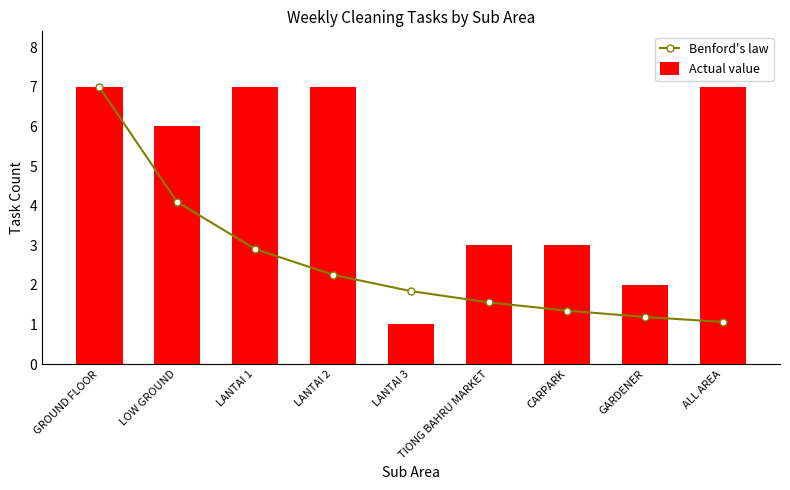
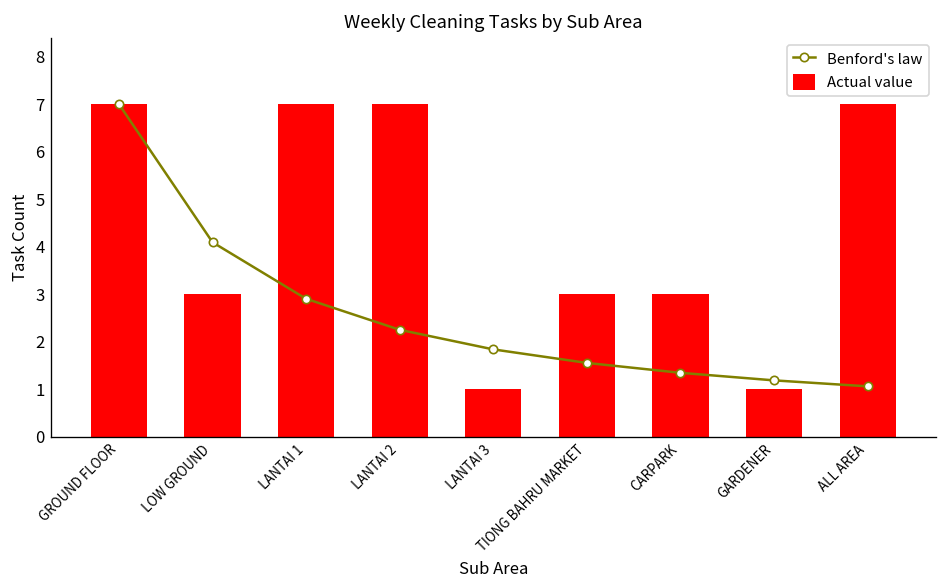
Actual value, LOW GROUND: 6 -> 3
Actual value, GARDENER: 2 -> 1
